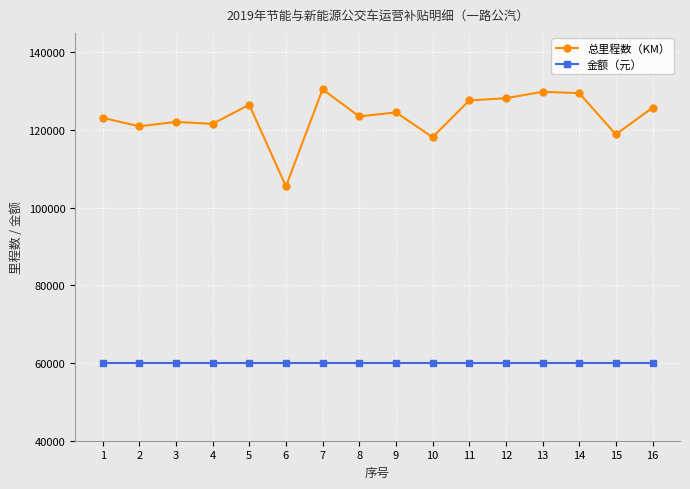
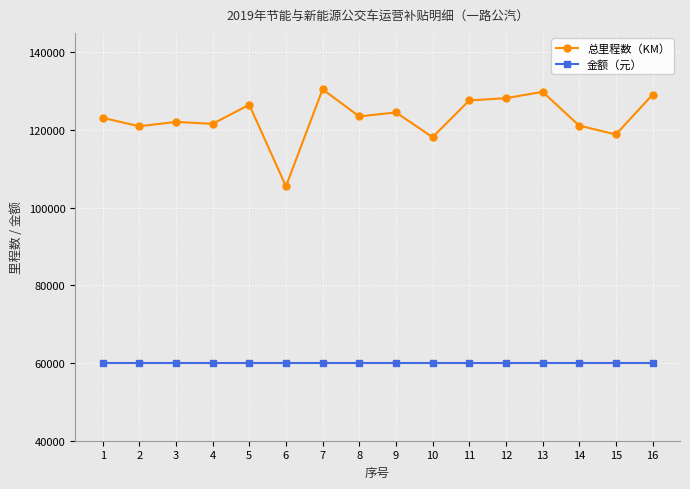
总里程数（KM）, 14: 129000 -> 121000
总里程数（KM）, 16: 126000 -> 129000
